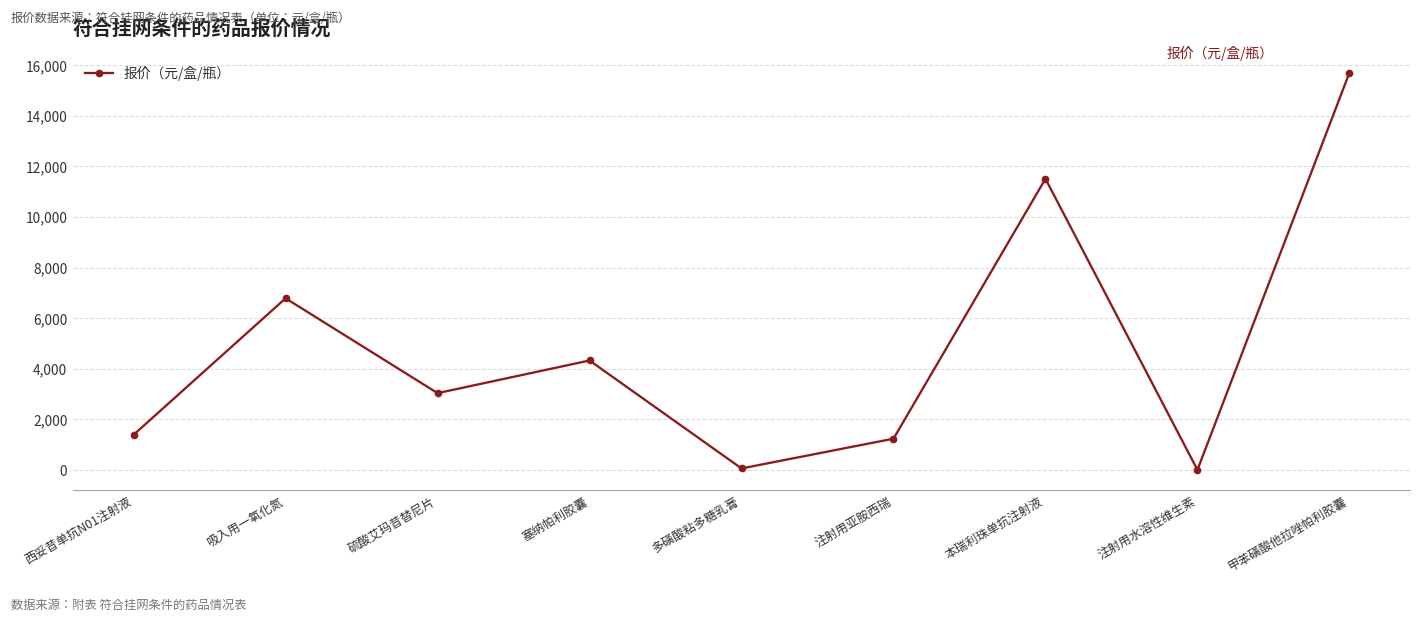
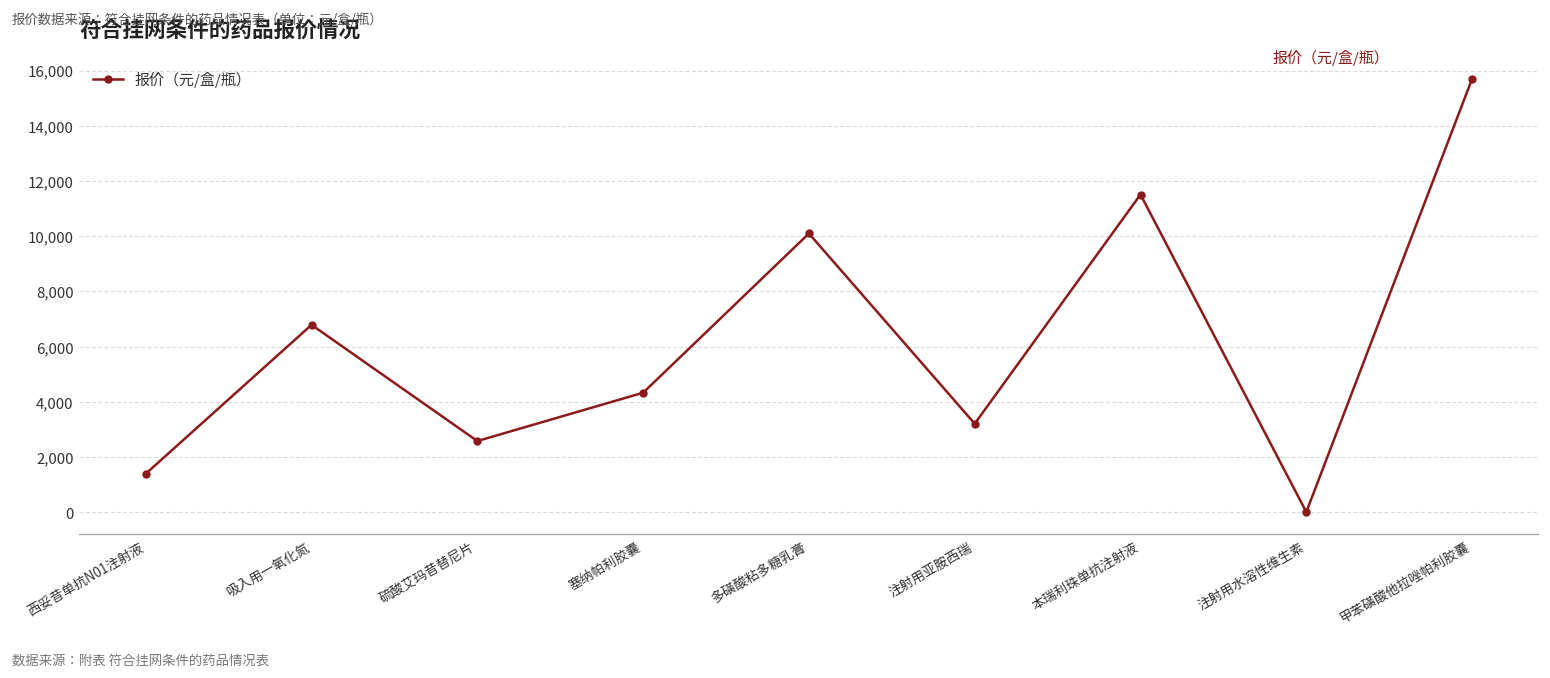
硫酸艾玛昔替尼片: 3,000 -> 2,600
多磺酸粘多糖乳膏: 100 -> 10,100
注射用亚胺西瑞: 1,200 -> 3,200
